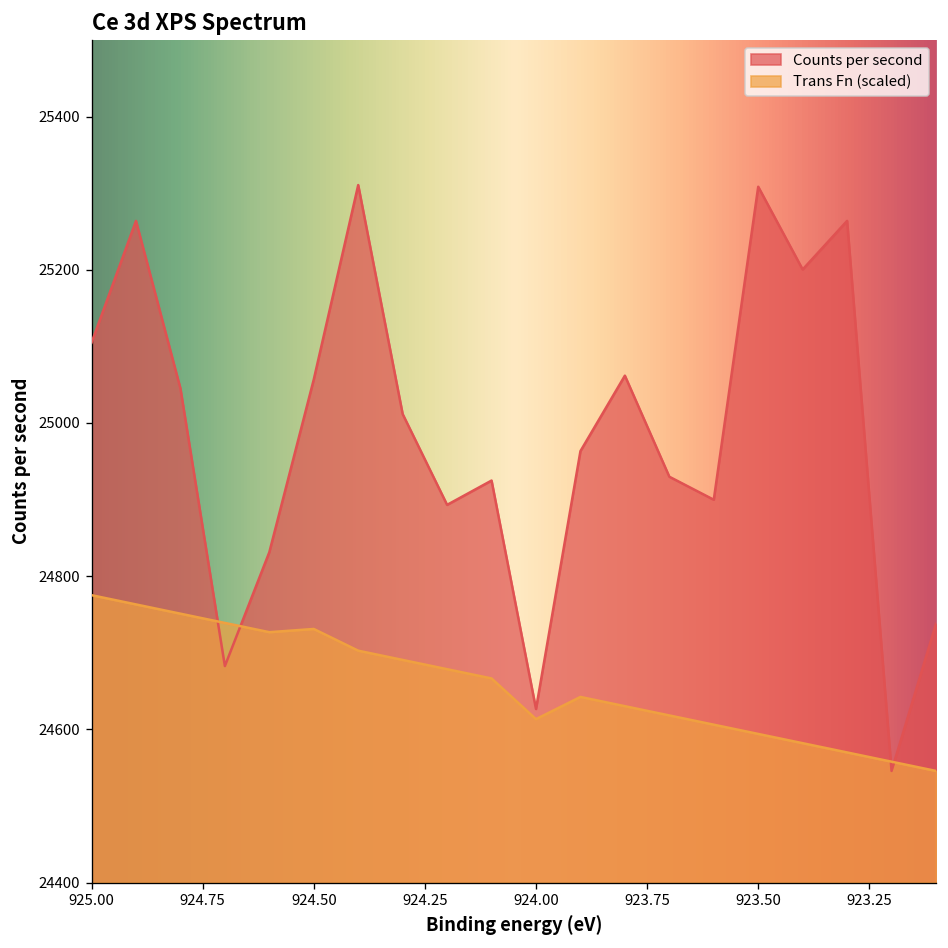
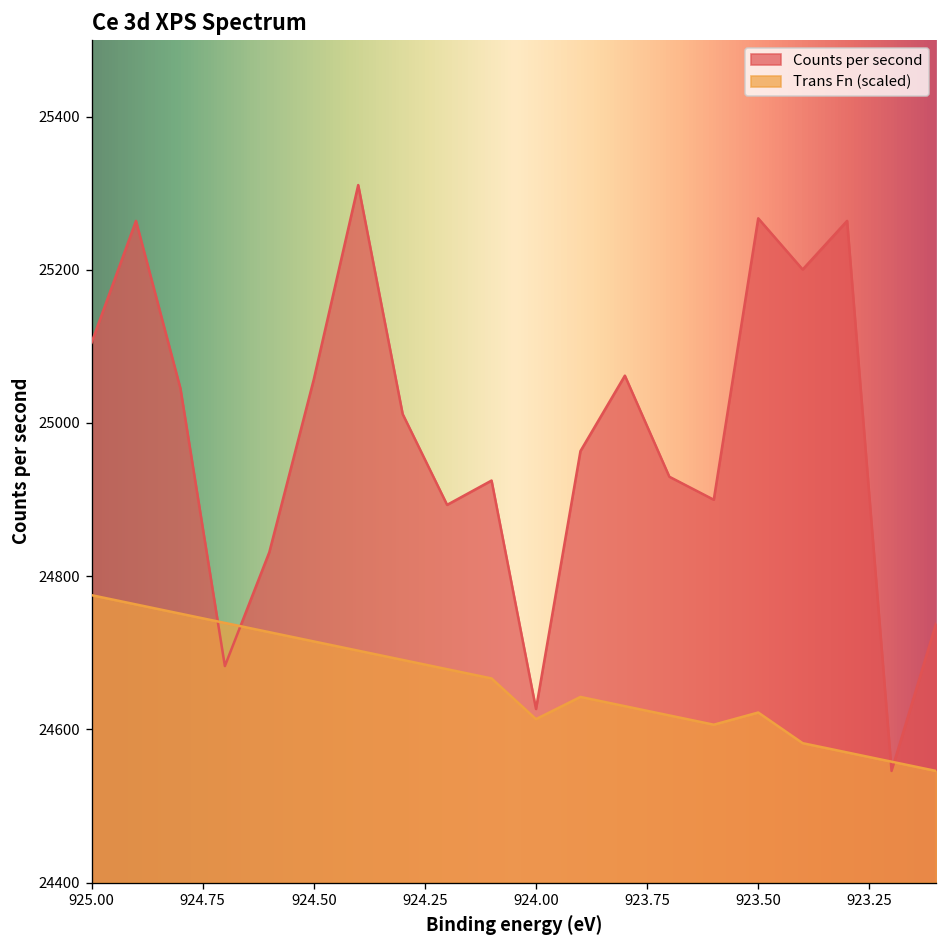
Trans Fn (scaled), 924.50: 24730 -> 24710
Counts per second, 923.50: 25310 -> 25270
Trans Fn (scaled), 923.50: 24590 -> 24620
